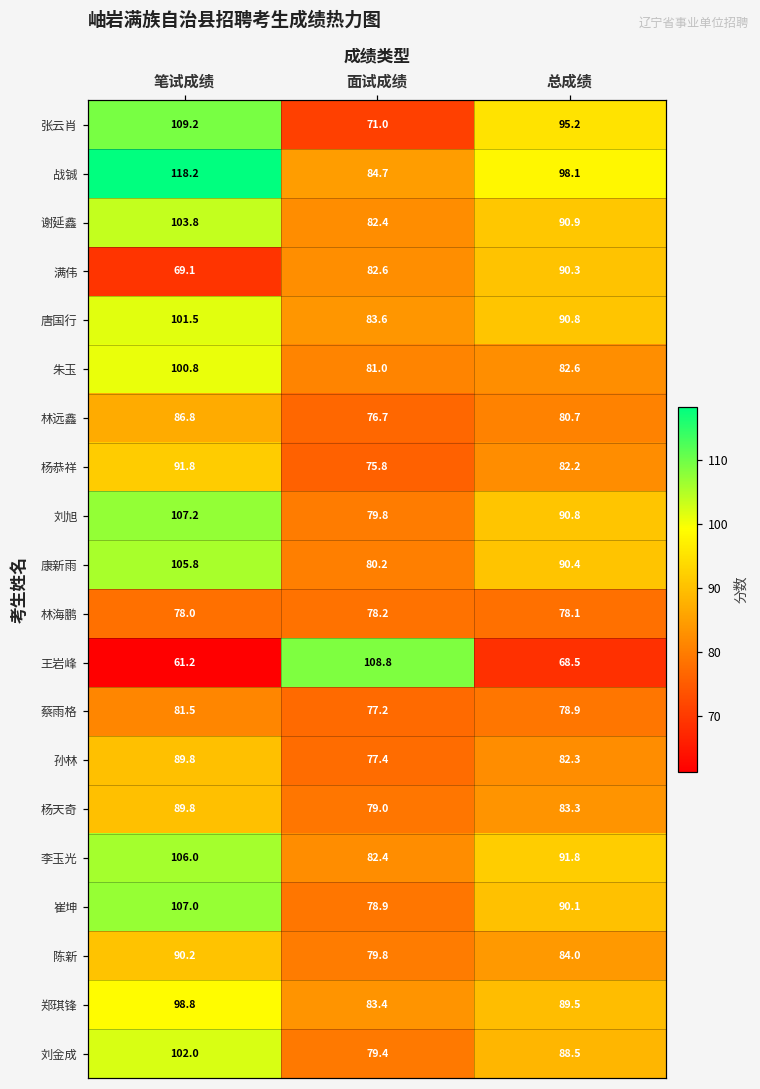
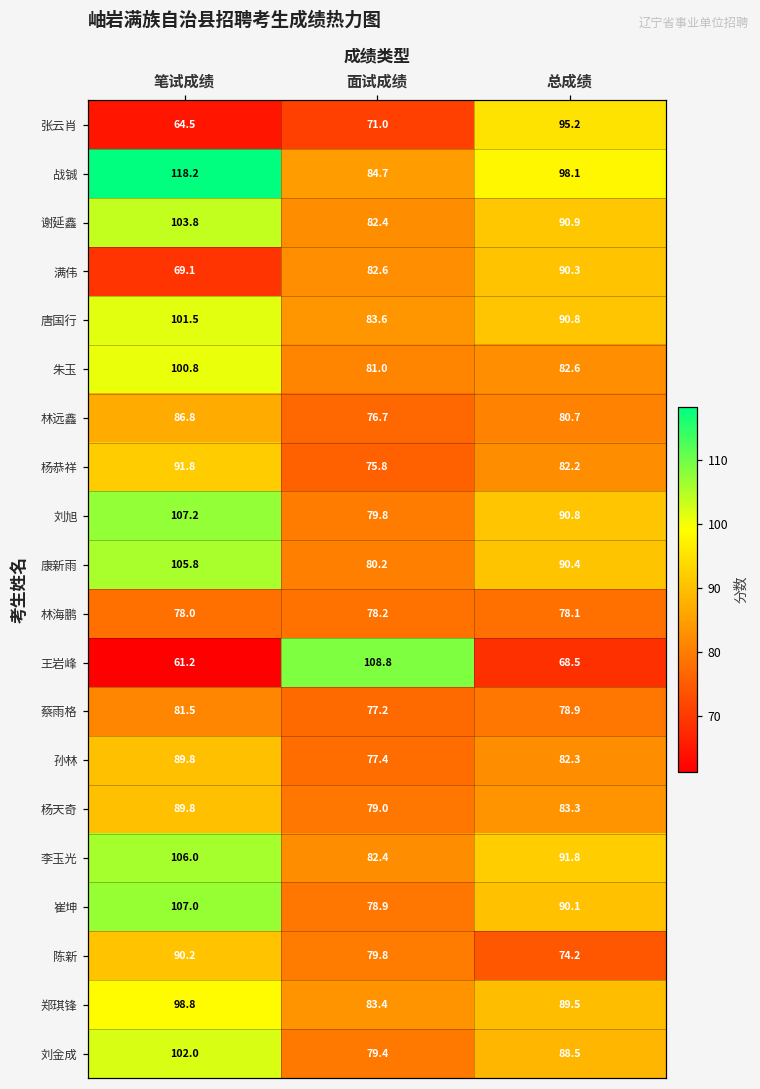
张云肖, 笔试成绩: 109.2 -> 64.5
陈新, 总成绩: 84.0 -> 74.2
